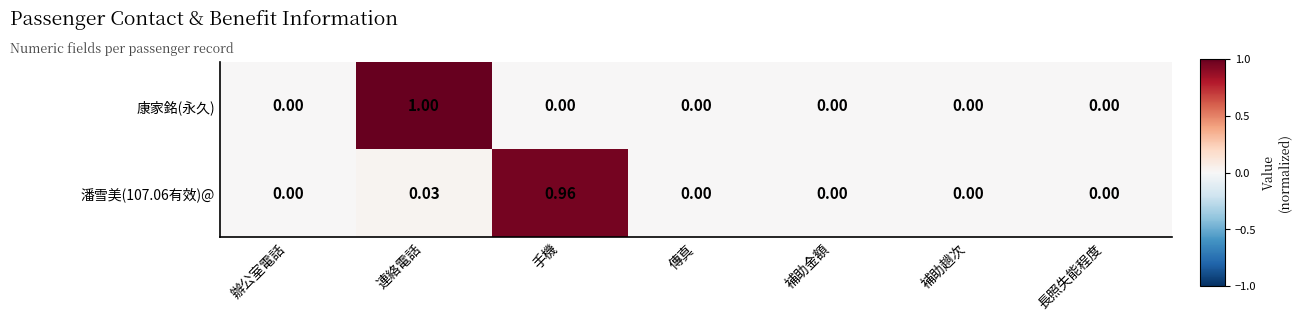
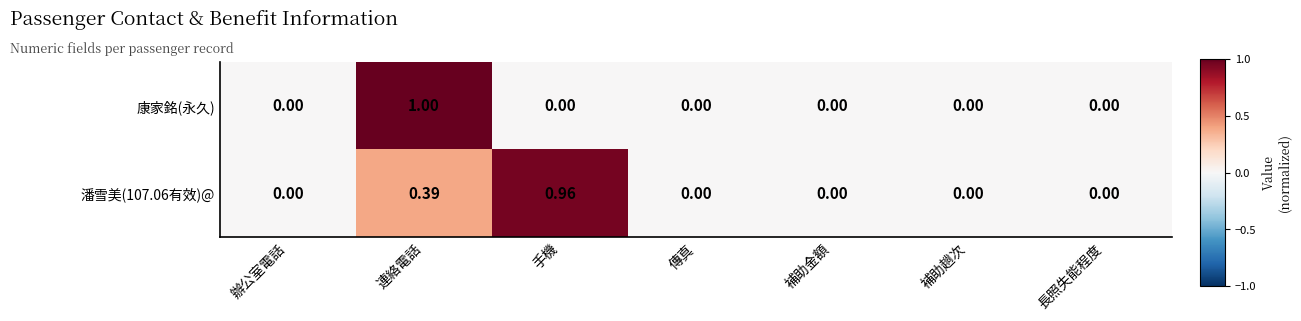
潘雪美(107.06有效)@, 連絡電話: 0.03 -> 0.39
